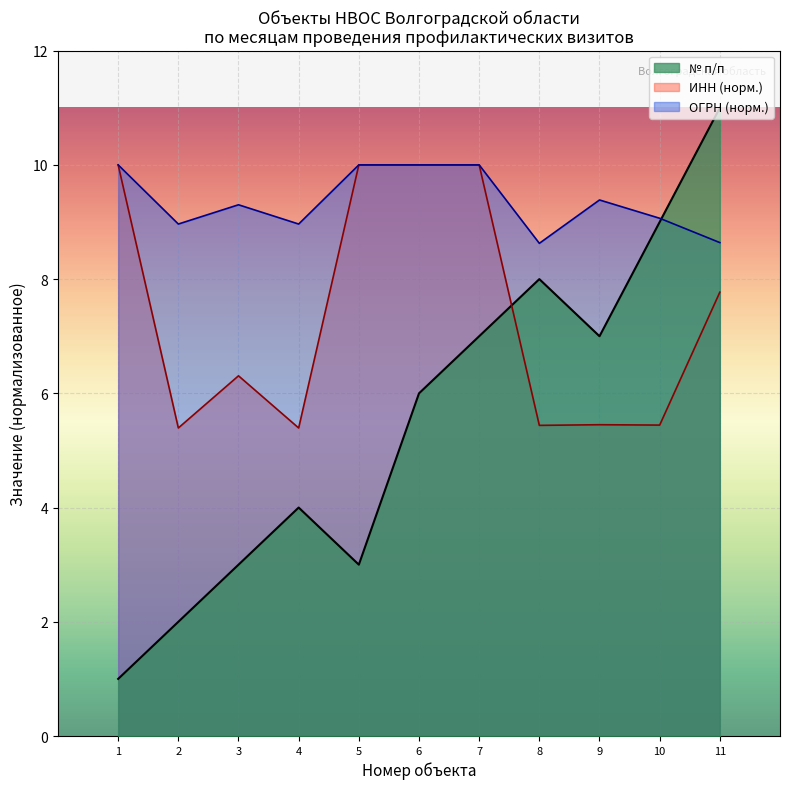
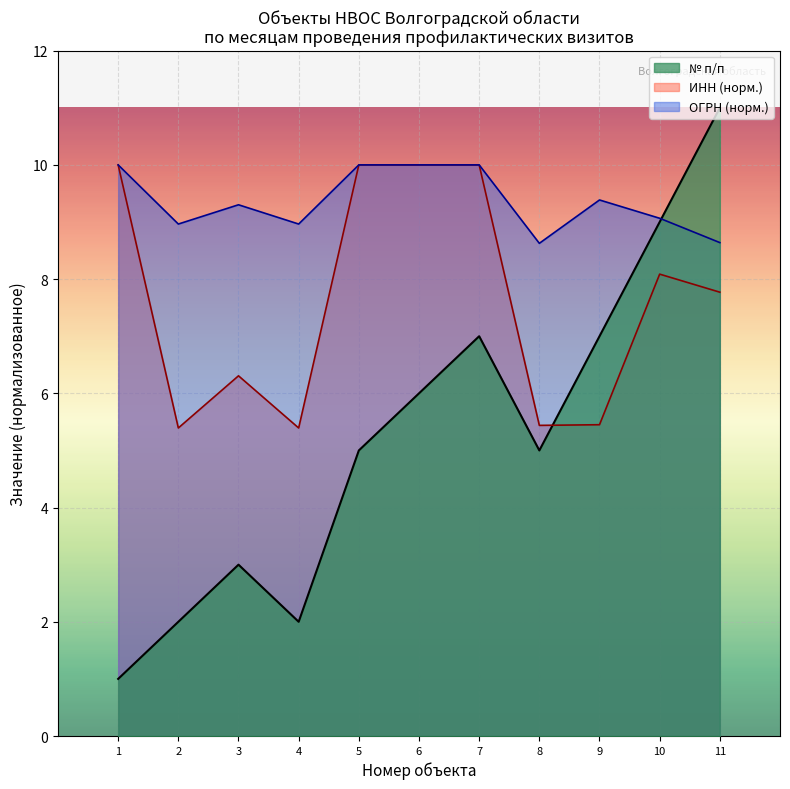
№ п/п, 4: 4 -> 2
№ п/п, 5: 3 -> 5
№ п/п, 8: 8 -> 5
ИНН (норм.), 10: 5.4 -> 8.1
